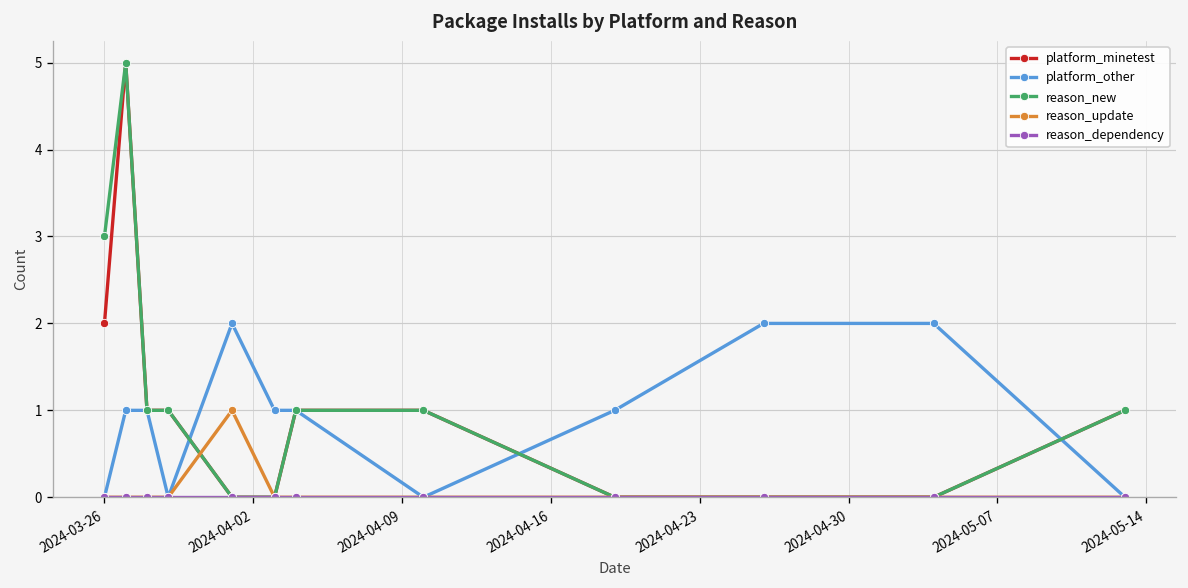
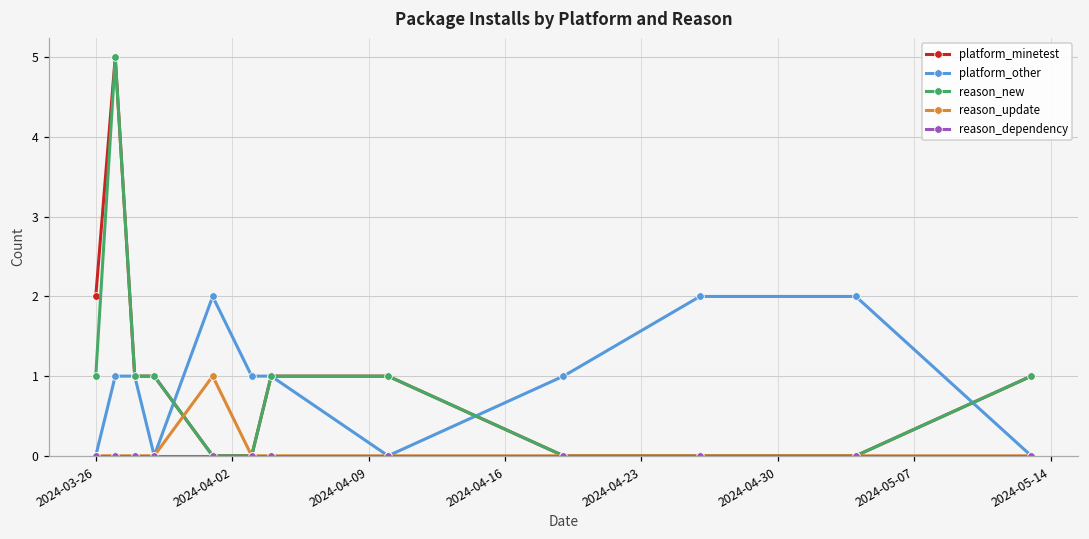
reason_new, 2024-03-26: 3 -> 1
